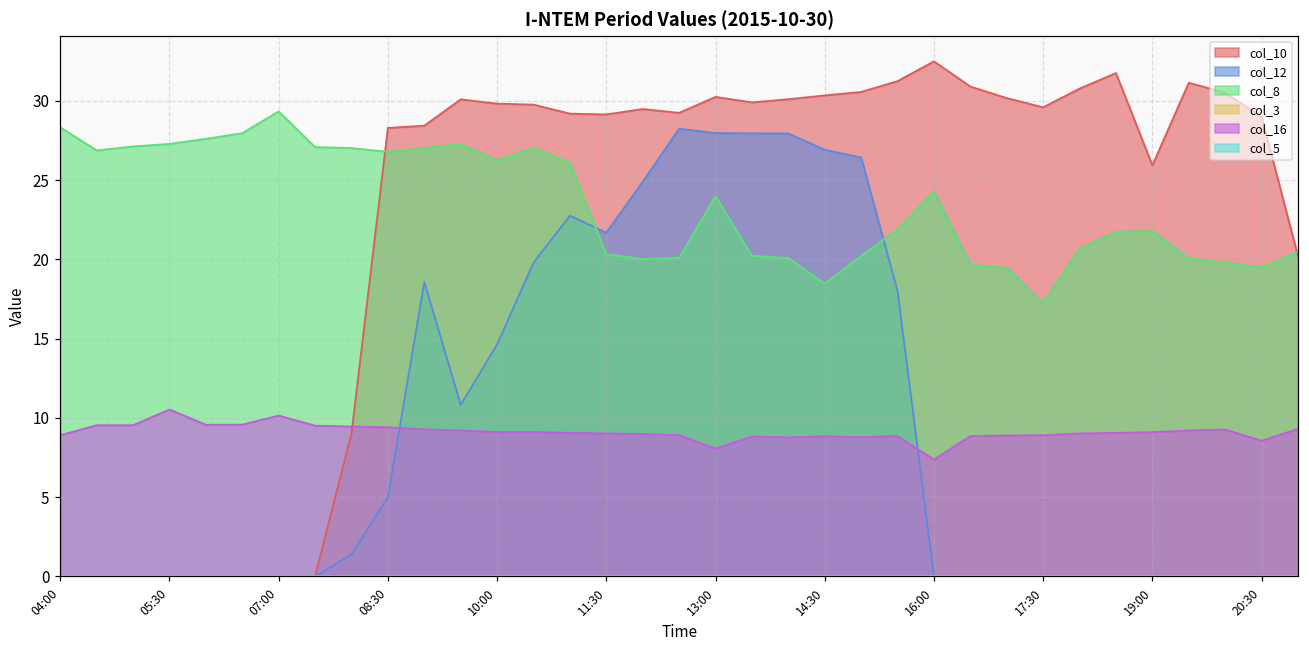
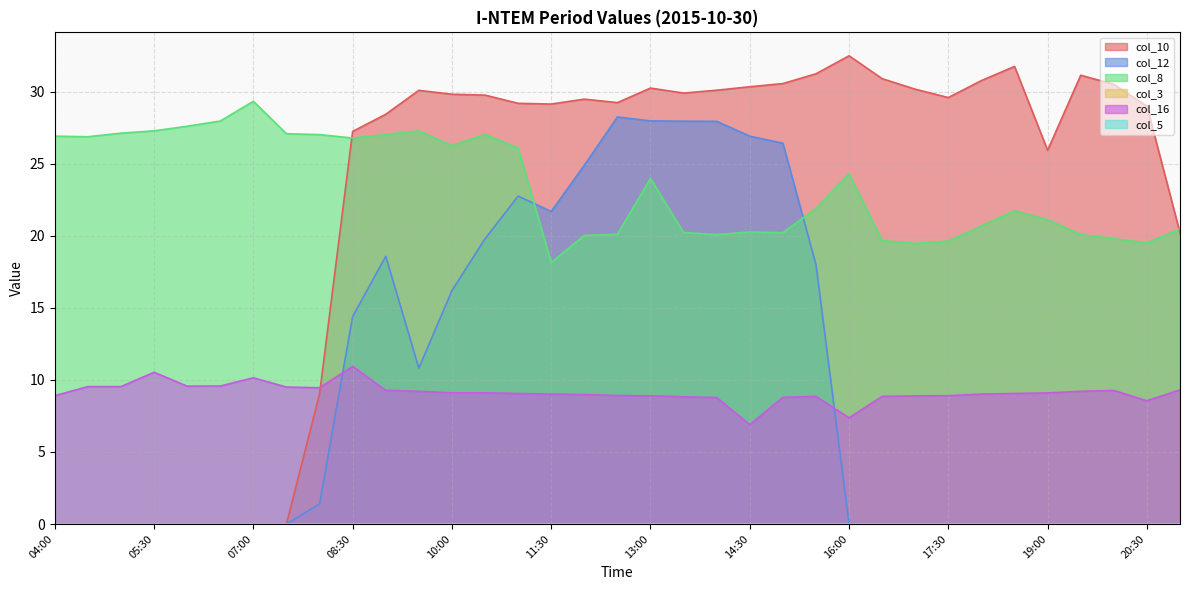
col_8, 04:00: 28.3 -> 26.9
col_10, 08:30: 28.3 -> 27.2
col_12, 08:30: 5.0 -> 14.4
col_16, 08:30: 9.4 -> 10.9
col_12, 10:00: 14.6 -> 16.2
col_8, 11:30: 20.3 -> 18.2
col_16, 13:00: 8.1 -> 8.9
col_8, 14:30: 18.5 -> 20.3
col_16, 14:30: 8.8 -> 6.9
col_8, 17:30: 17.3 -> 19.6
col_8, 19:00: 21.8 -> 21.1
